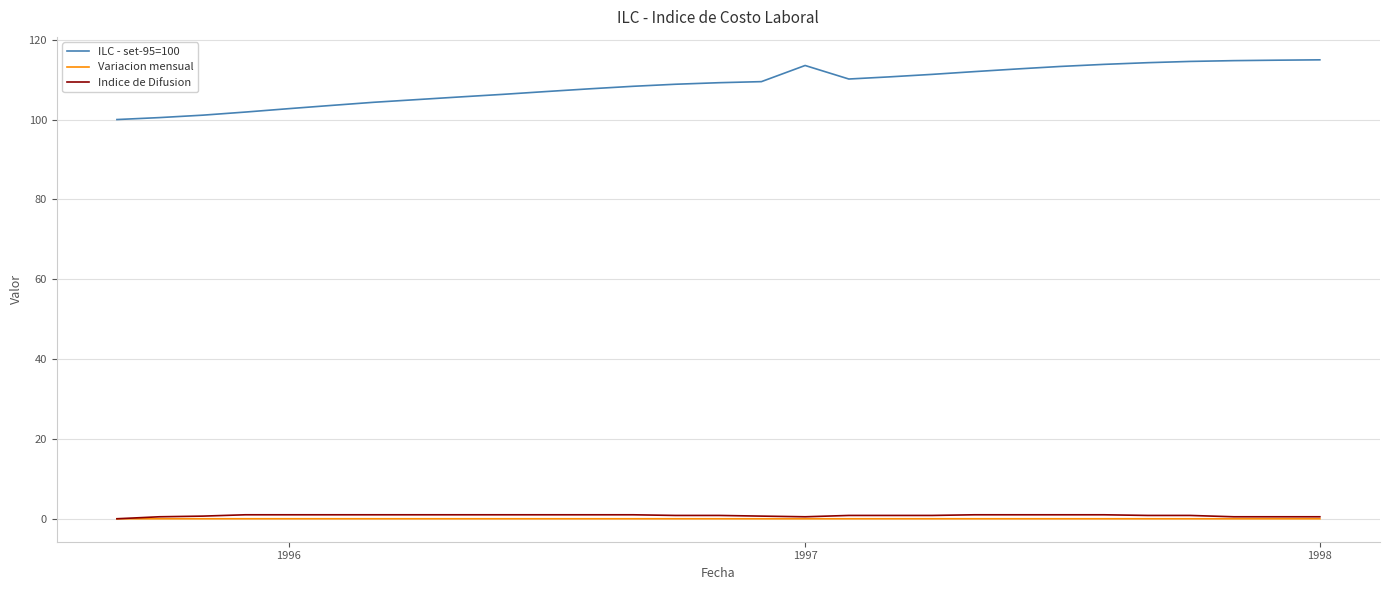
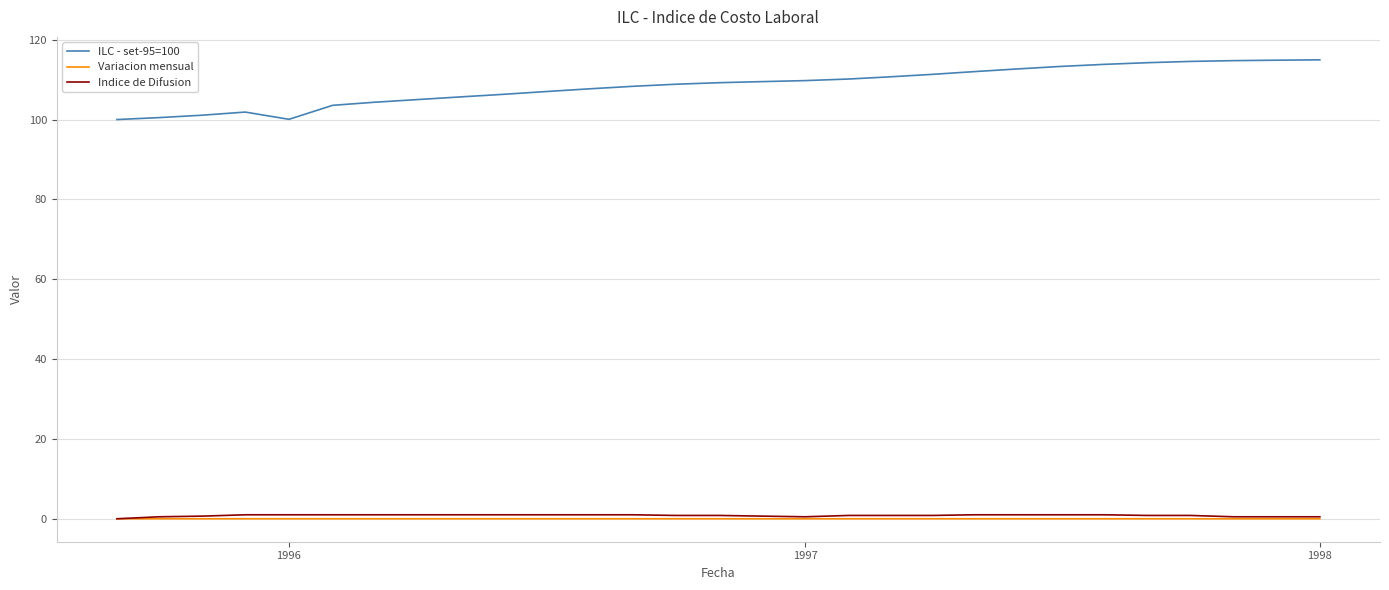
ILC - set-95=100, 1996: 103 -> 100
ILC - set-95=100, 1997: 114 -> 110
